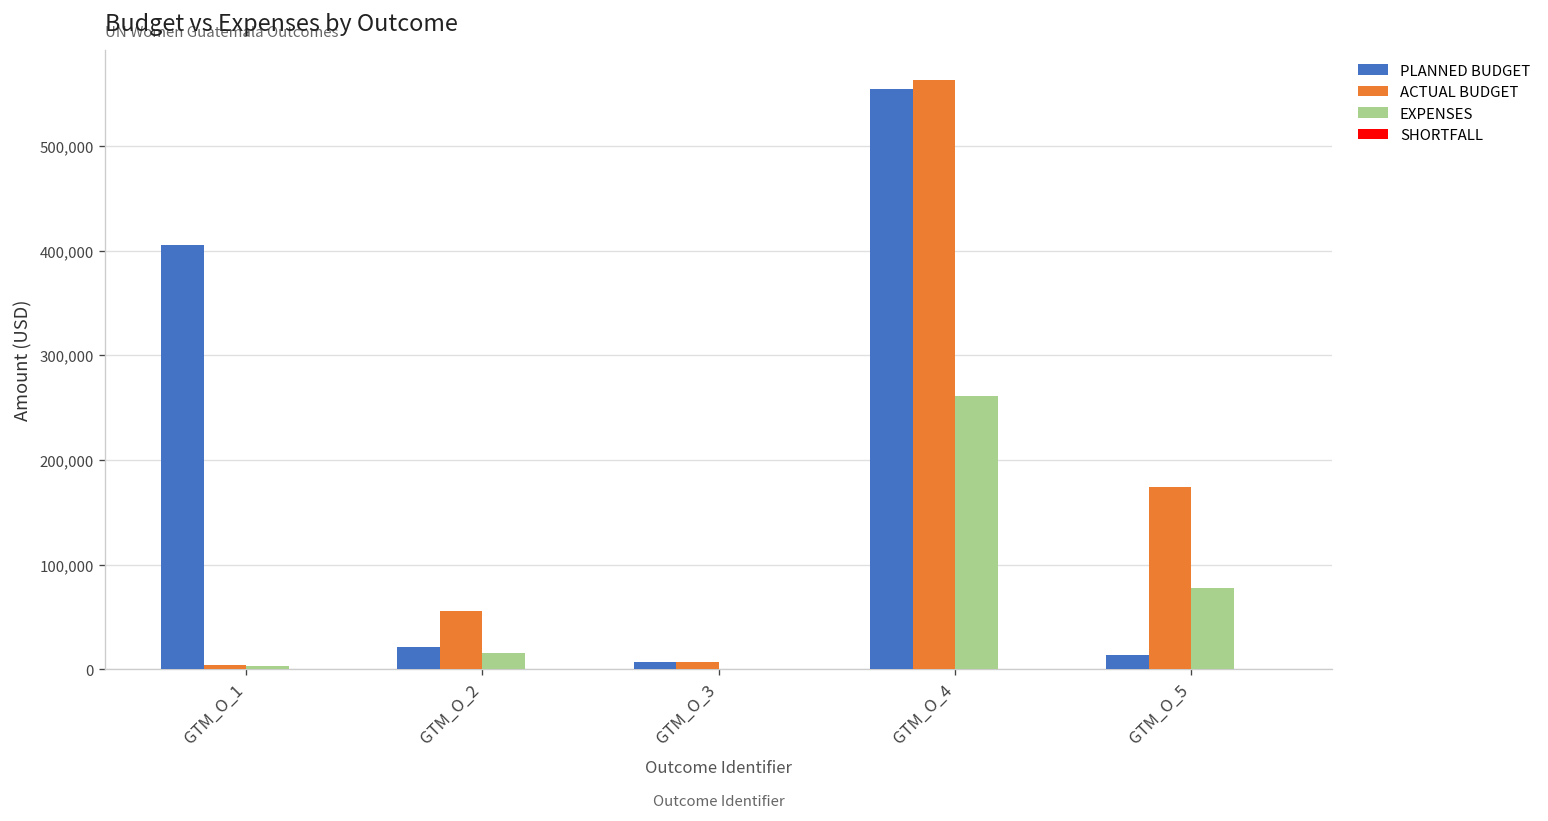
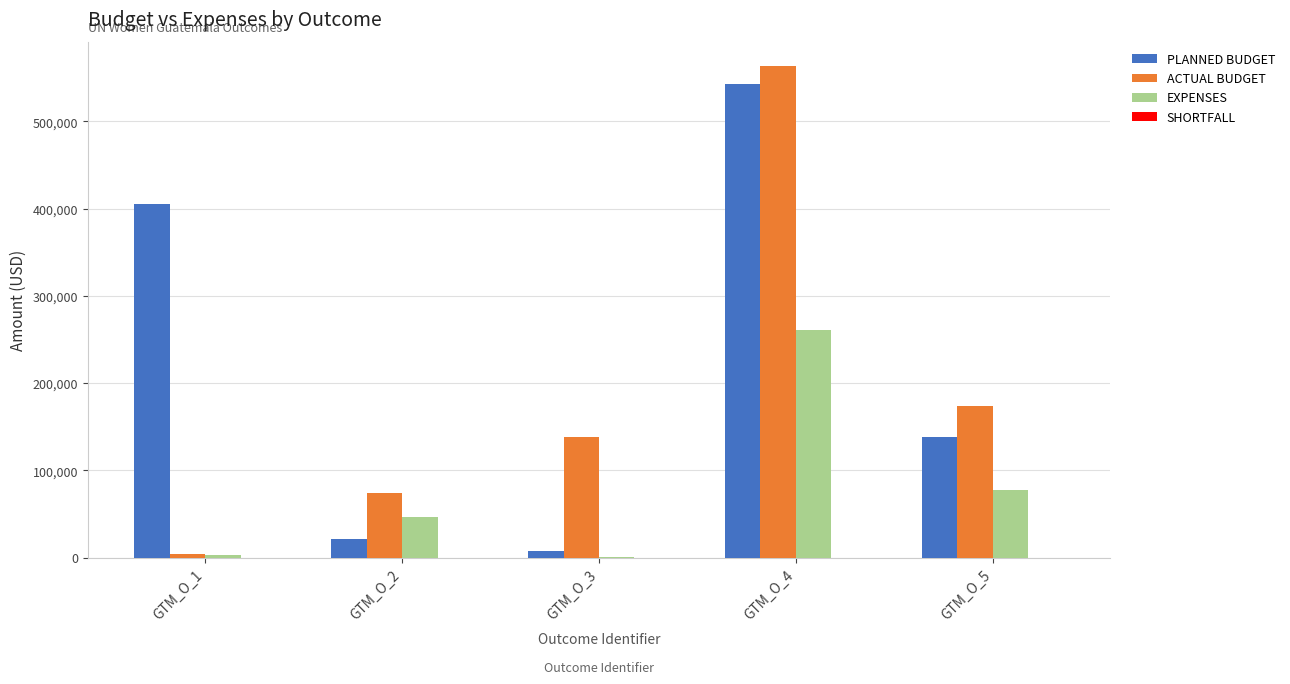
ACTUAL BUDGET, GTM_O_2: 60,000 -> 70,000
EXPENSES, GTM_O_2: 20,000 -> 50,000
ACTUAL BUDGET, GTM_O_3: 10,000 -> 140,000
PLANNED BUDGET, GTM_O_4: 550,000 -> 540,000
PLANNED BUDGET, GTM_O_5: 10,000 -> 140,000
